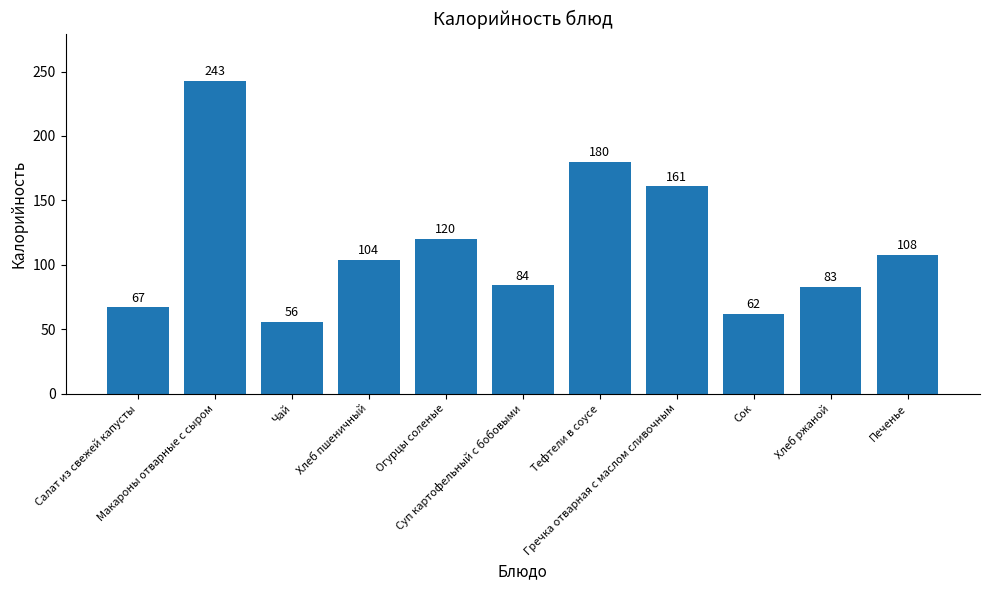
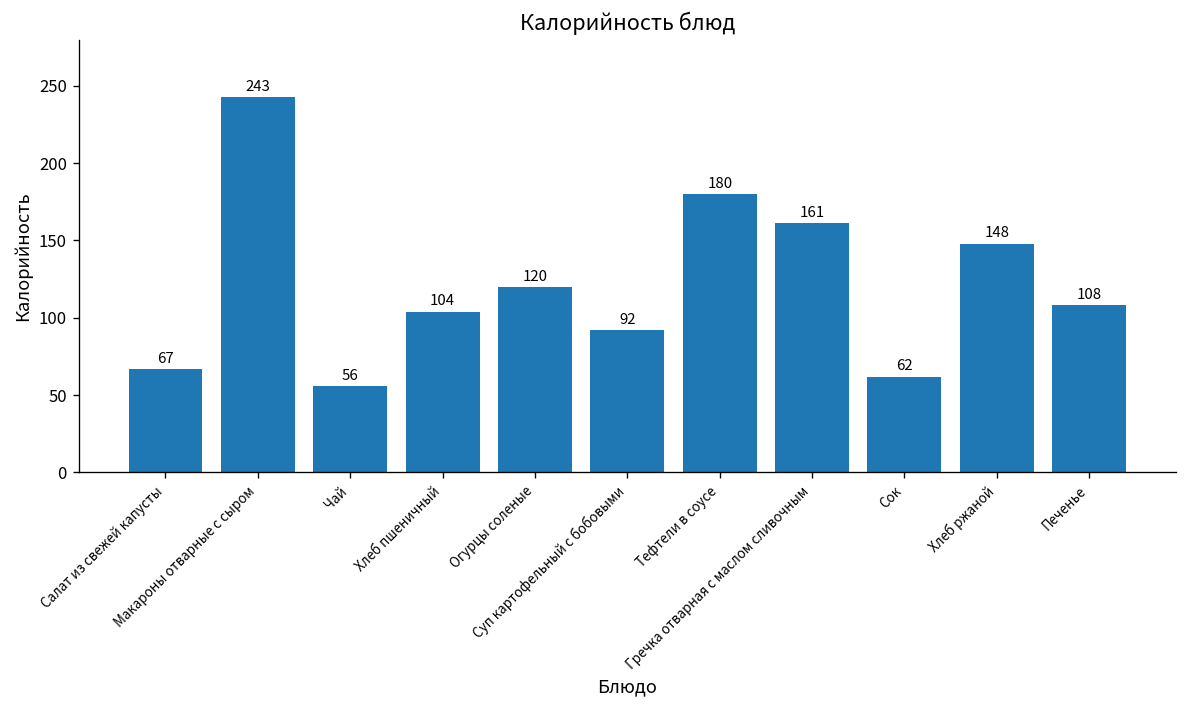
Суп картофельный с бобовыми: 84 -> 92
Хлеб ржаной: 83 -> 148
